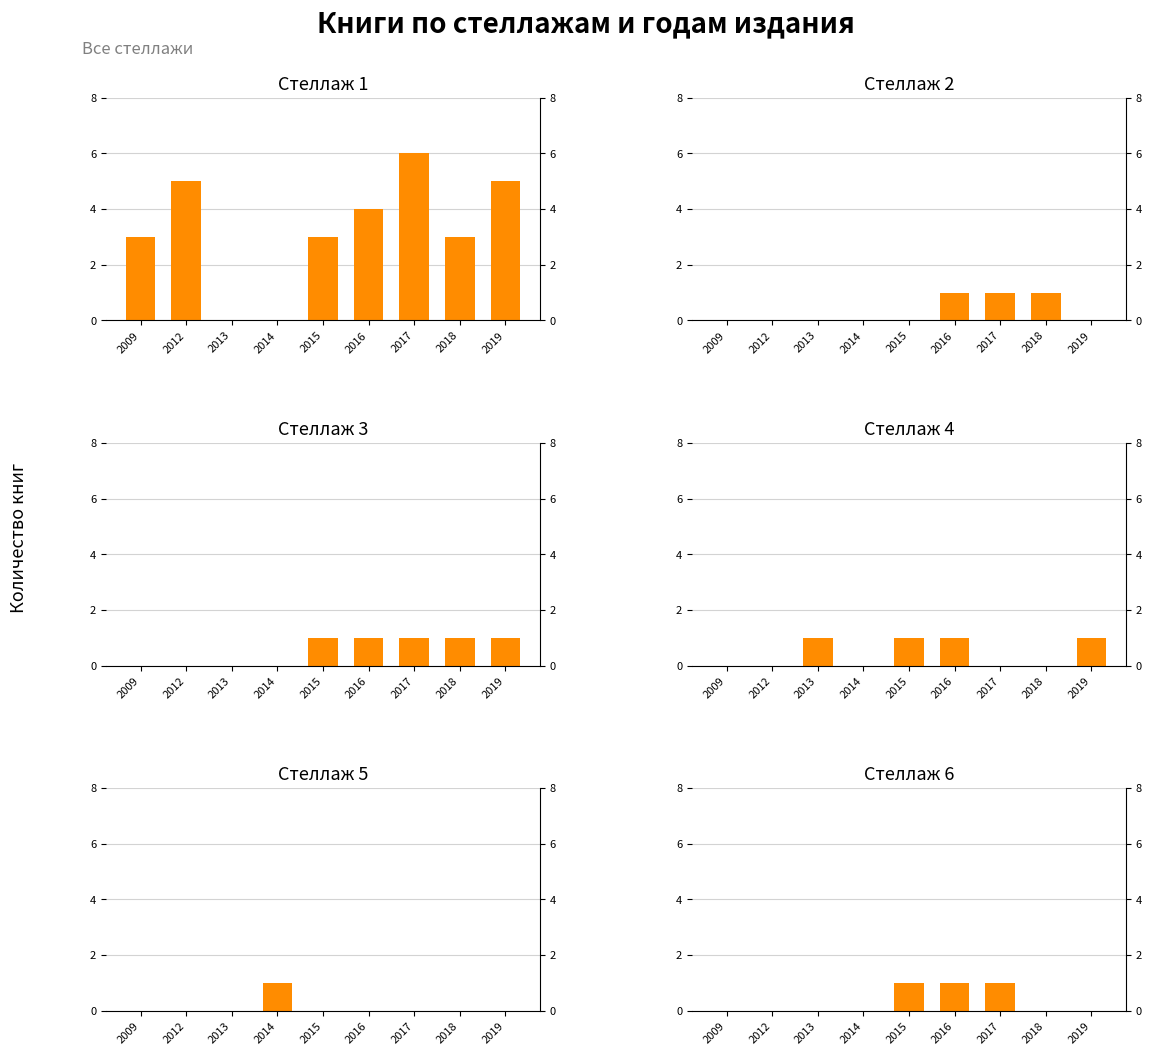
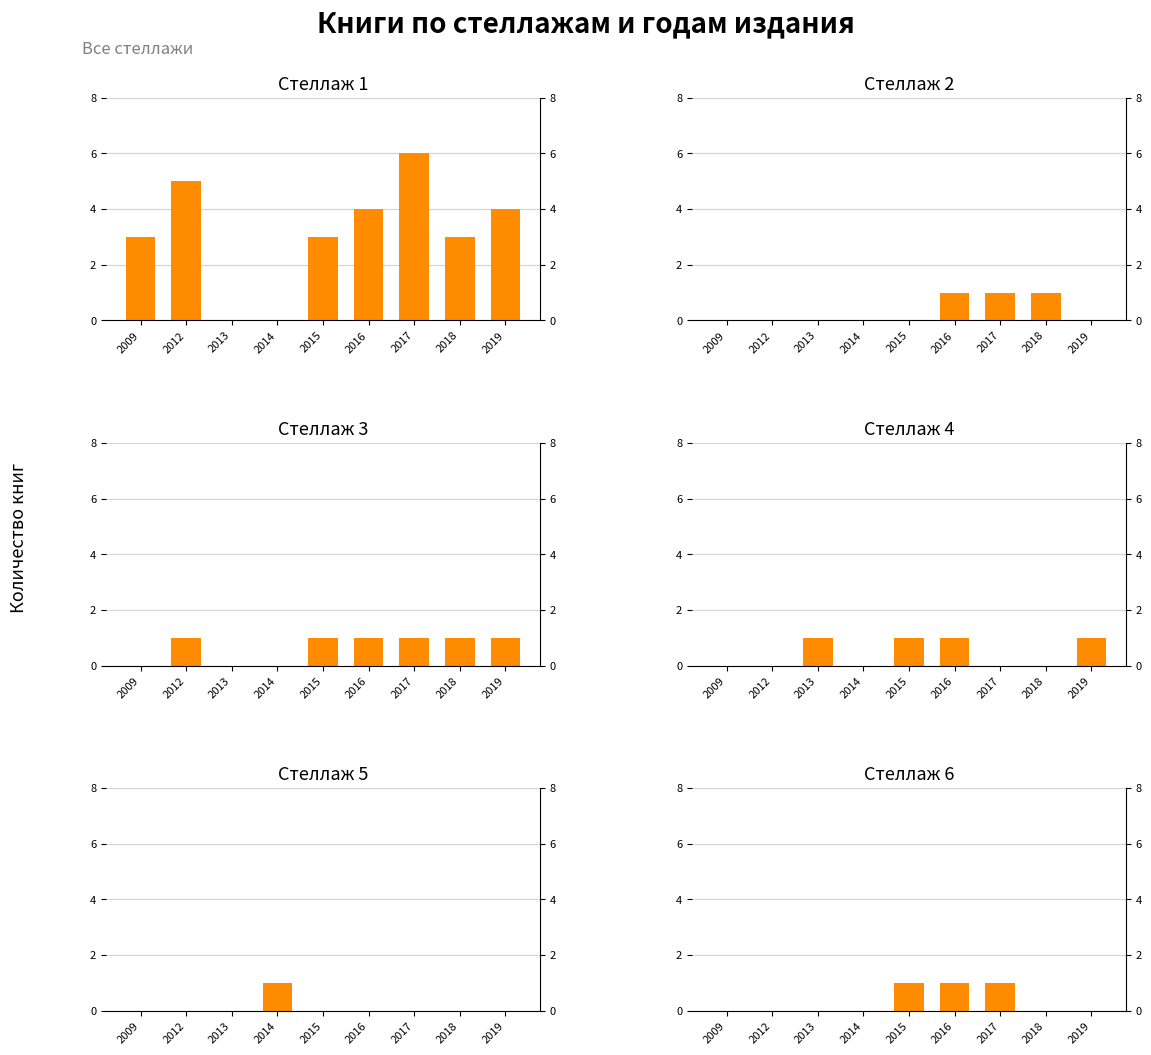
Стеллаж 1, 2019: 5 -> 4
Стеллаж 3, 2012: 0 -> 1
